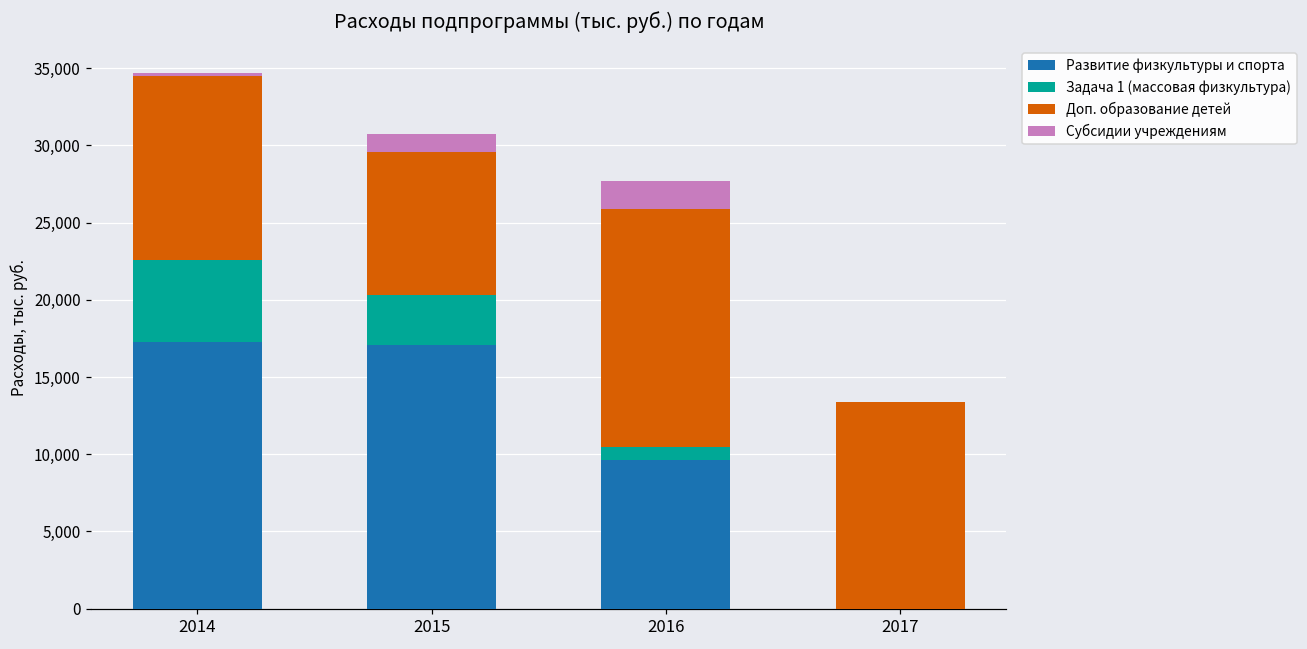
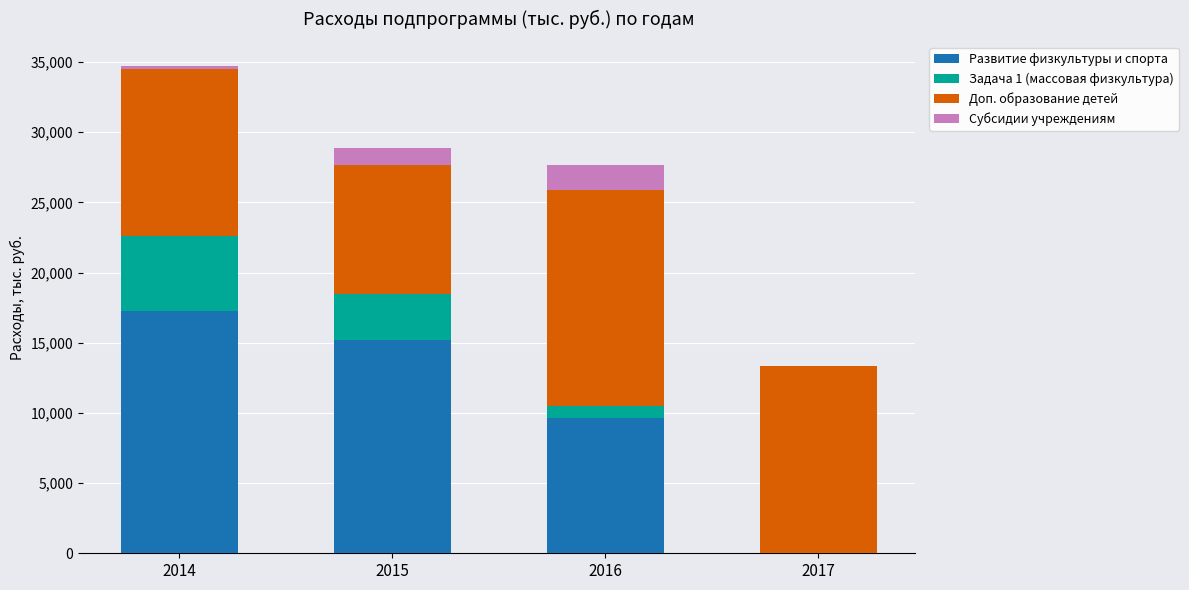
Развитие физкультуры и спорта, 2015: 17,100 -> 15,200
